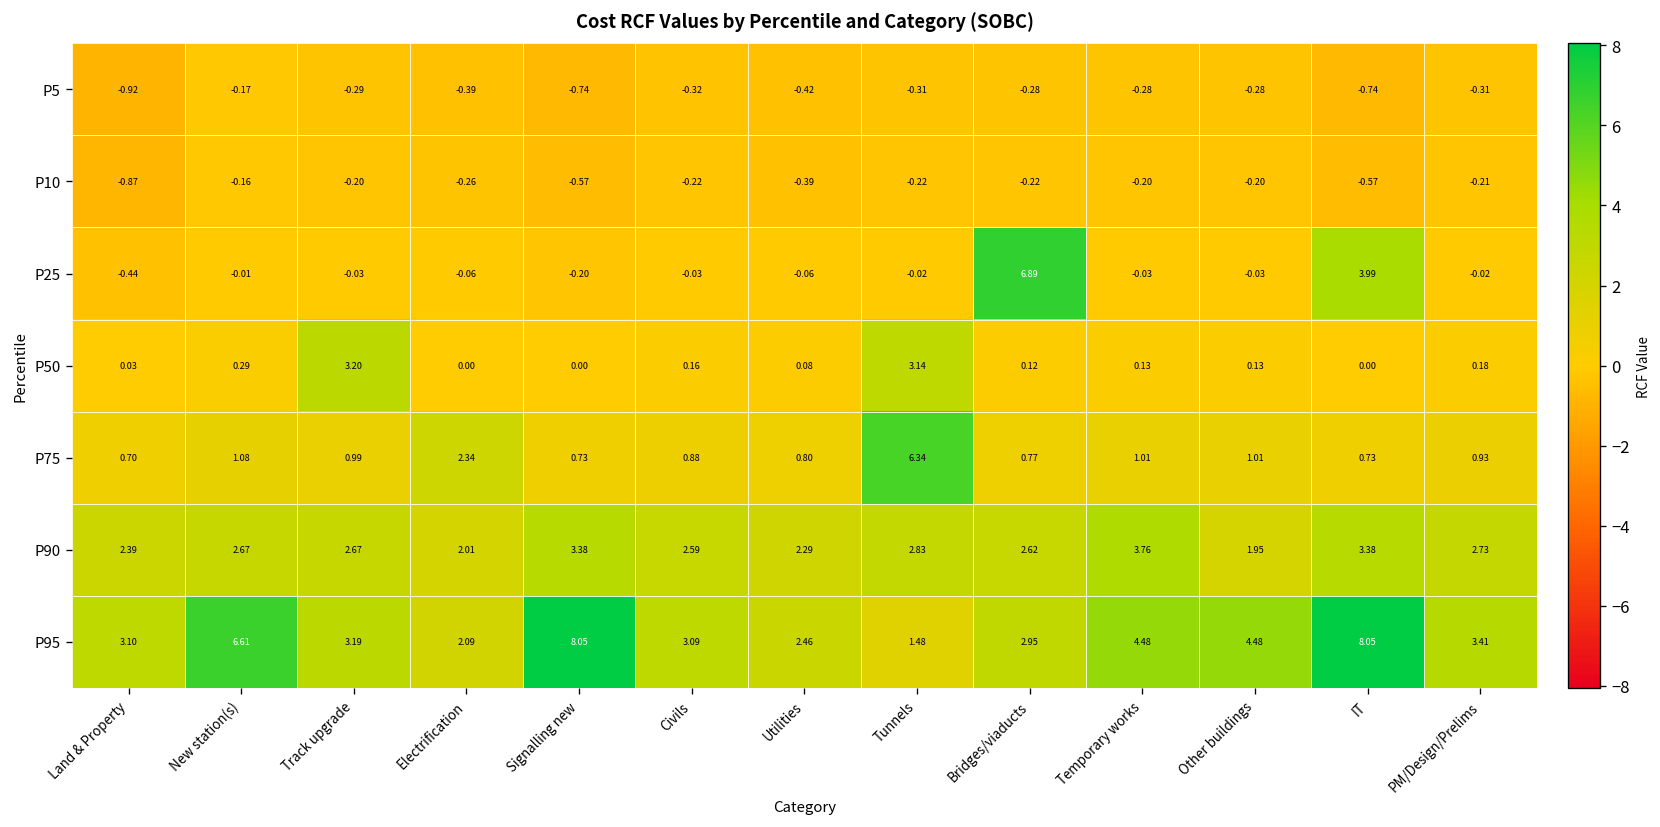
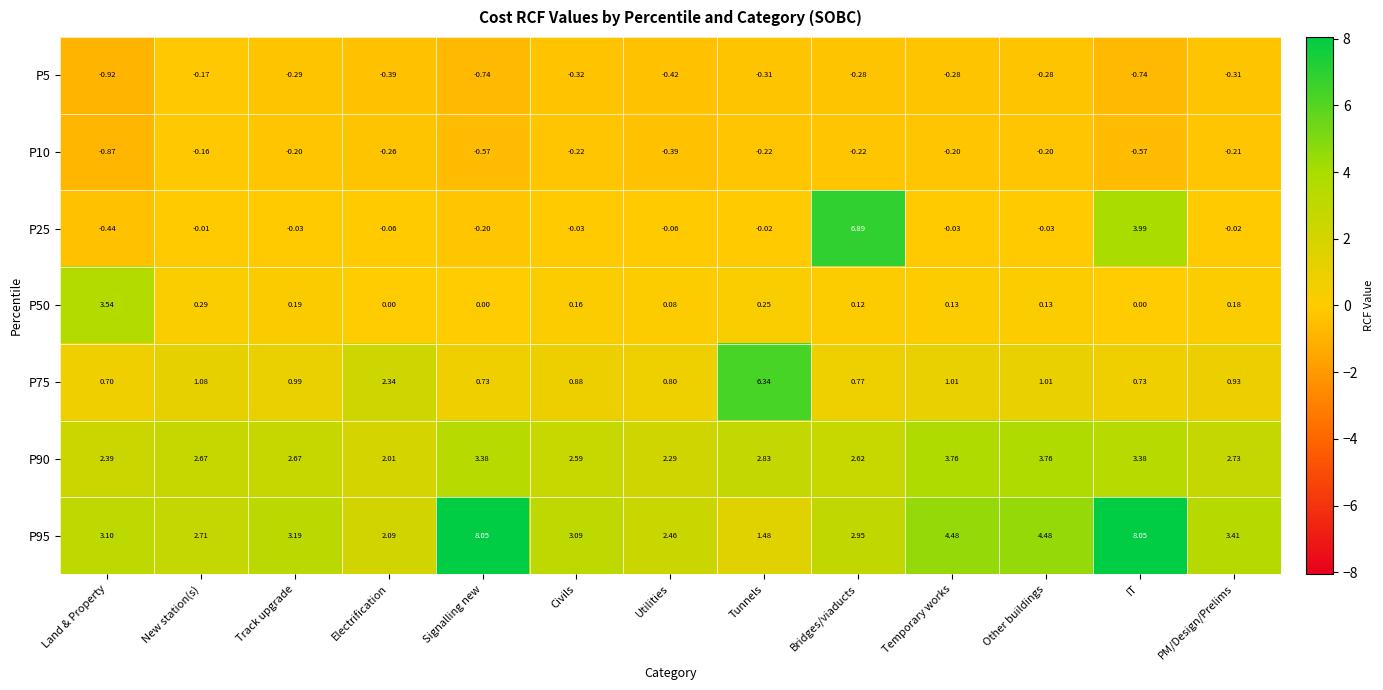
P50, Land & Property: 0.03 -> 3.54
P50, Track upgrade: 3.20 -> 0.19
P50, Tunnels: 3.14 -> 0.25
P90, Other buildings: 1.95 -> 3.76
P95, New station(s): 6.61 -> 2.71
